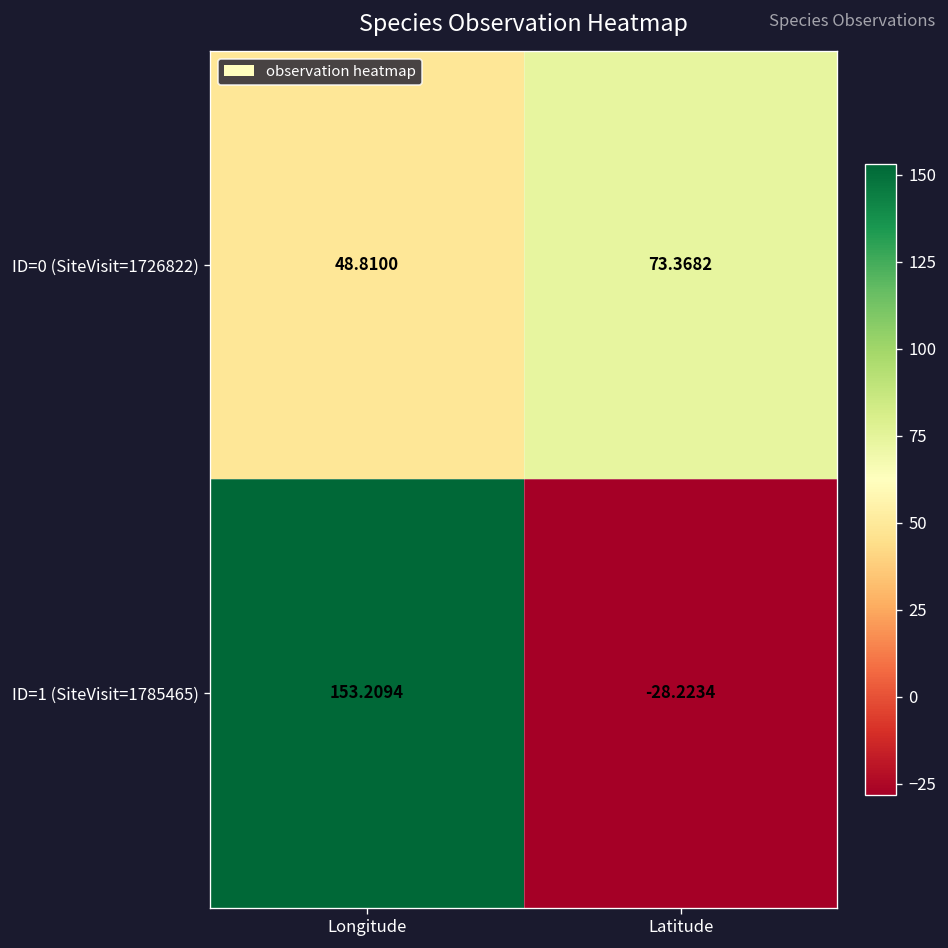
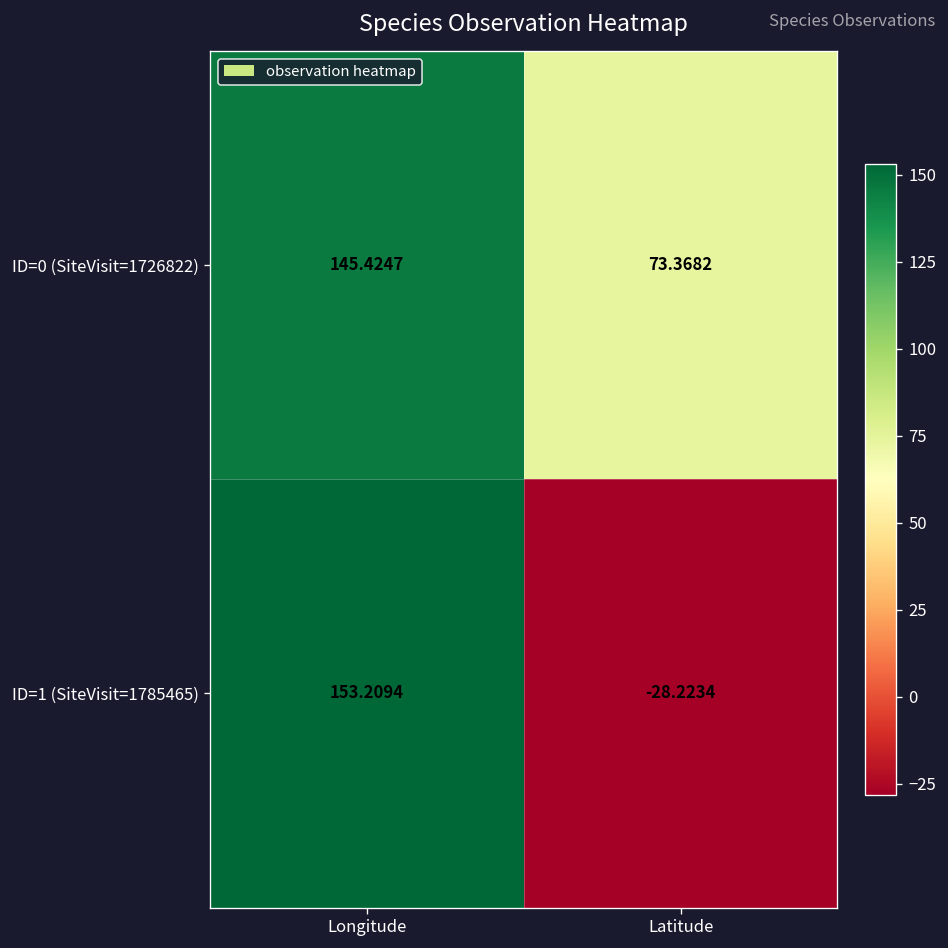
ID=0 (SiteVisit=1726822), Longitude: 48.8100 -> 145.4247
